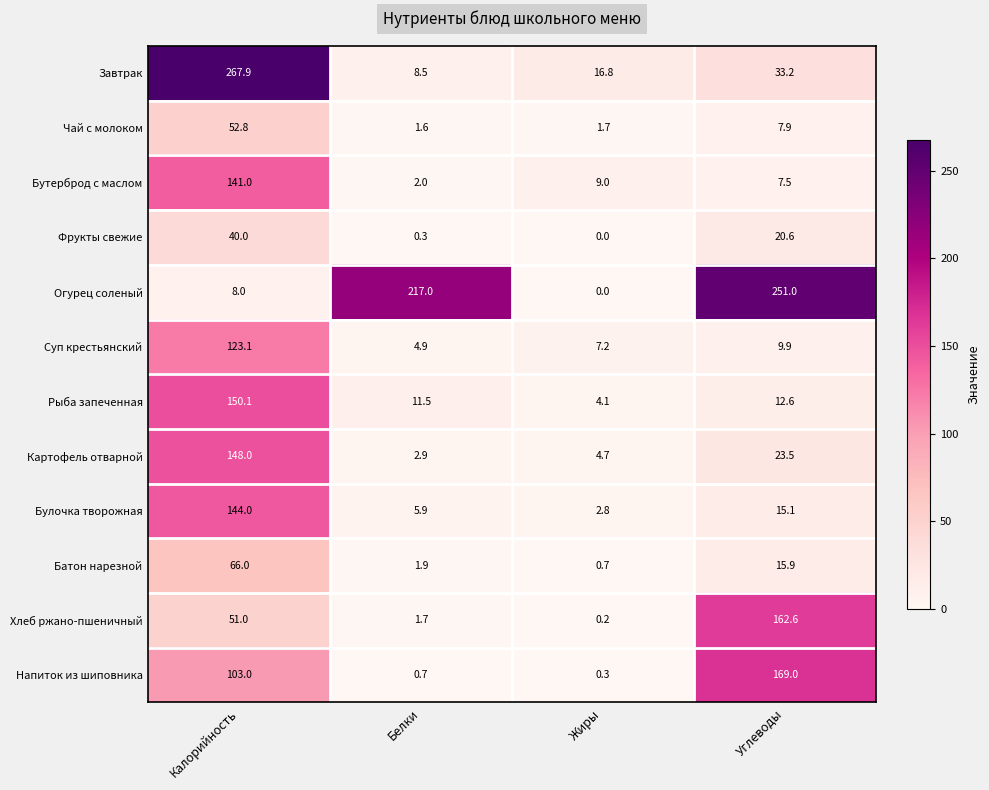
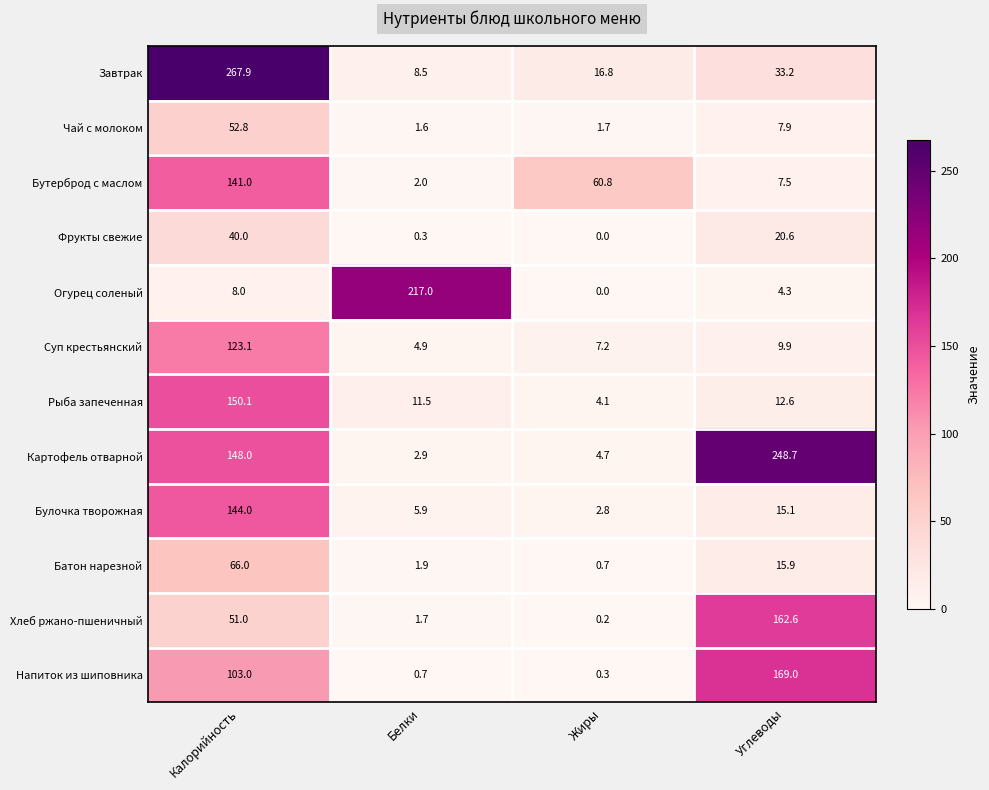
Бутерброд с маслом, Жиры: 9.0 -> 60.8
Огурец соленый, Углеводы: 251.0 -> 4.3
Картофель отварной, Углеводы: 23.5 -> 248.7
